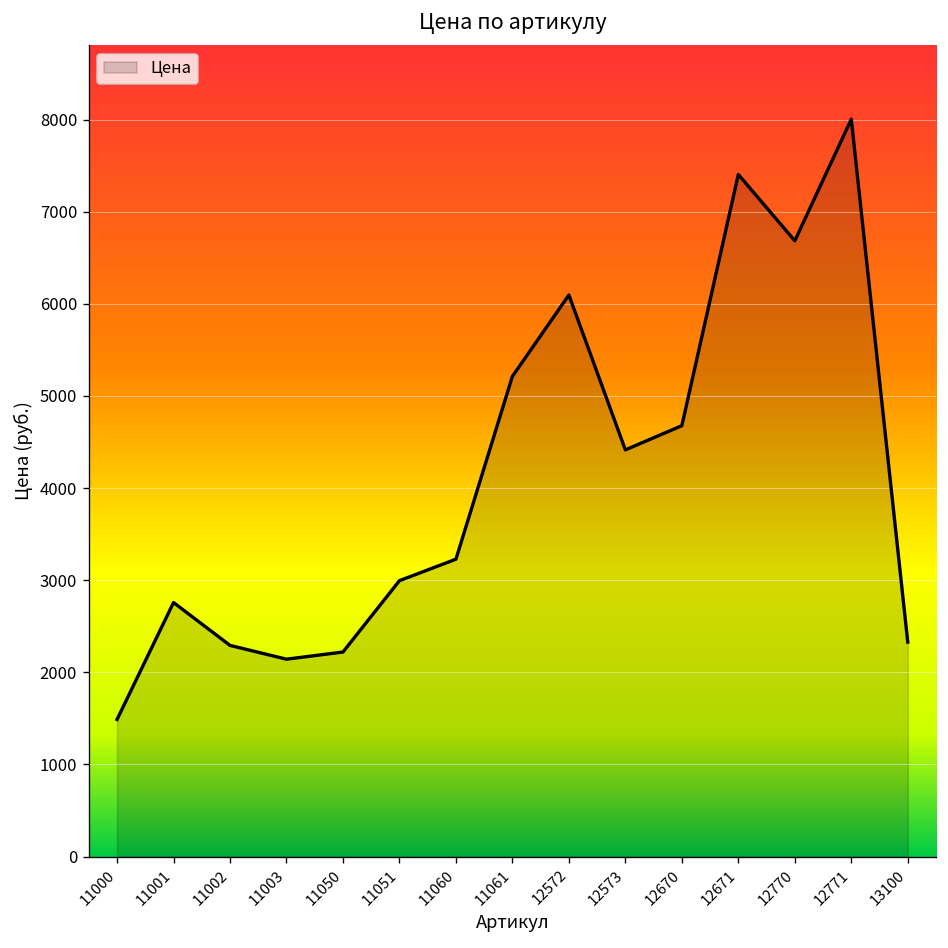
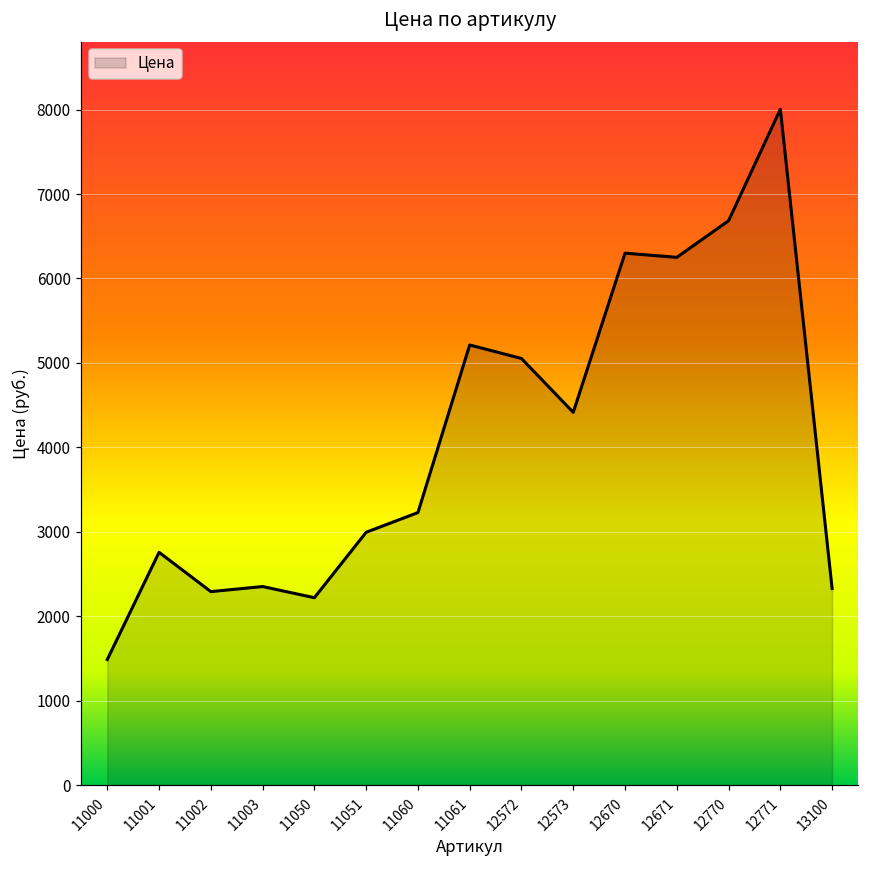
11003: 2100 -> 2400
12572: 6100 -> 5100
12670: 4700 -> 6300
12671: 7400 -> 6300
